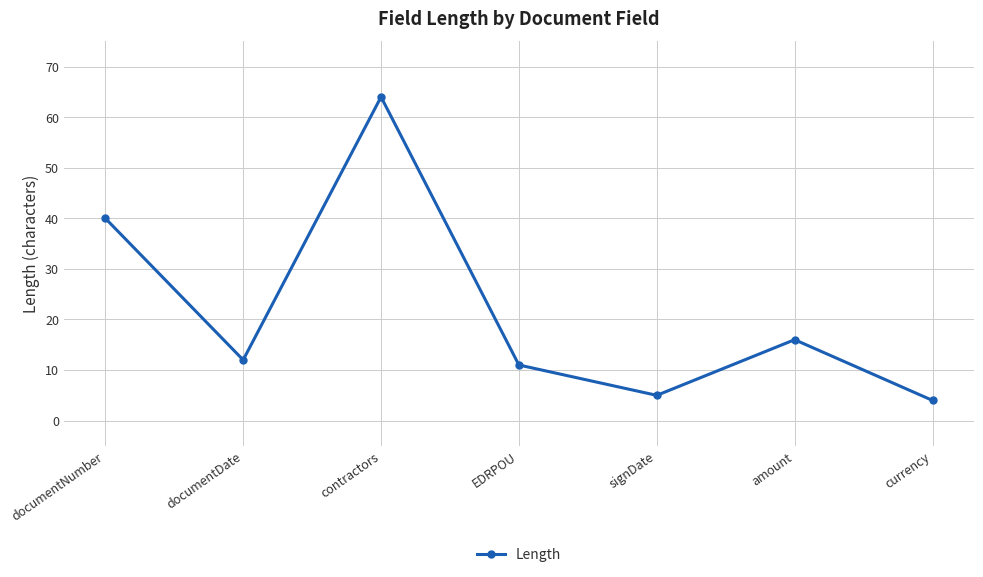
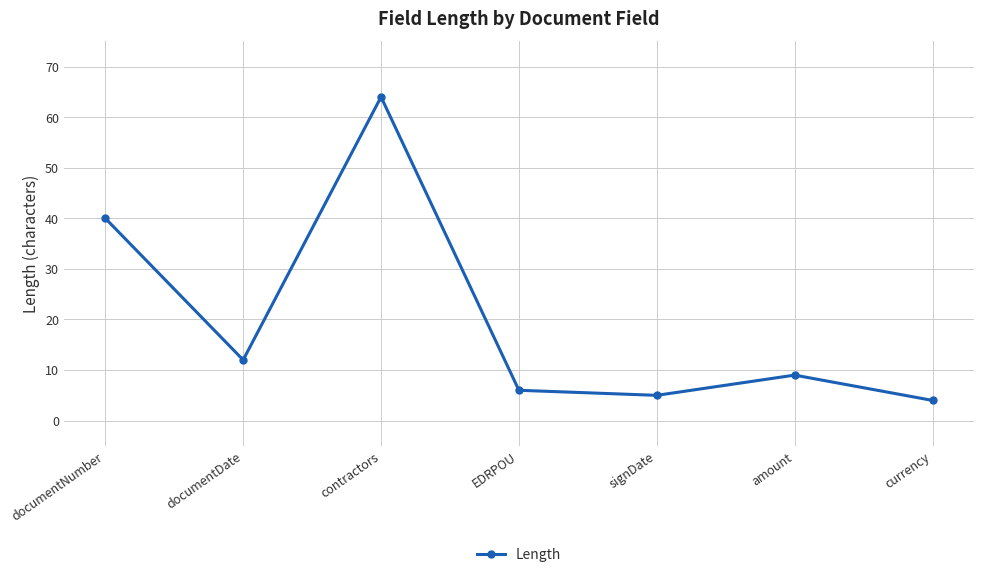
EDRPOU: 11 -> 6
amount: 16 -> 9
